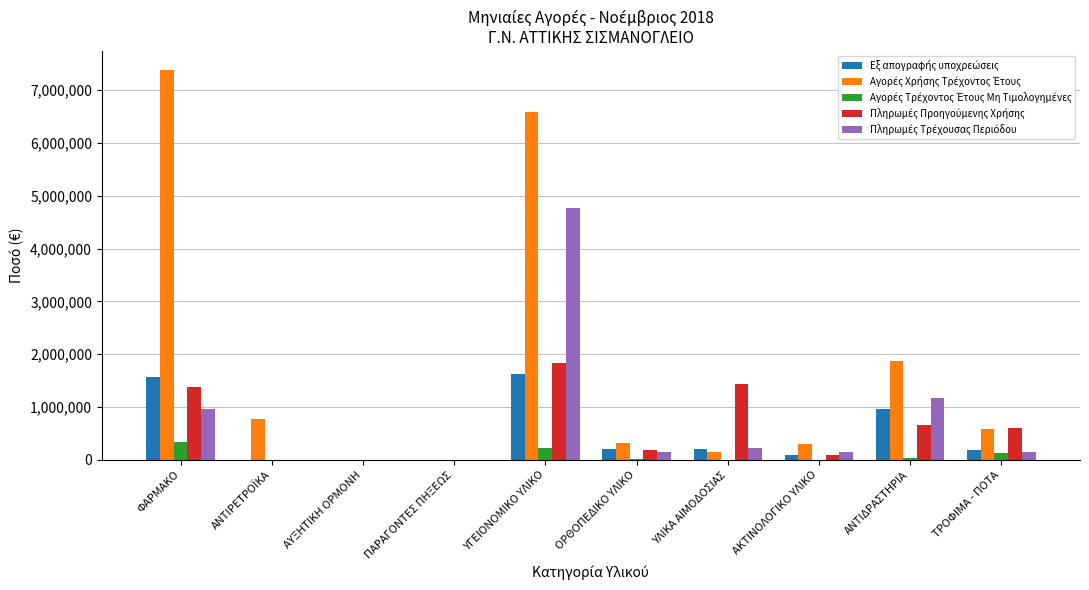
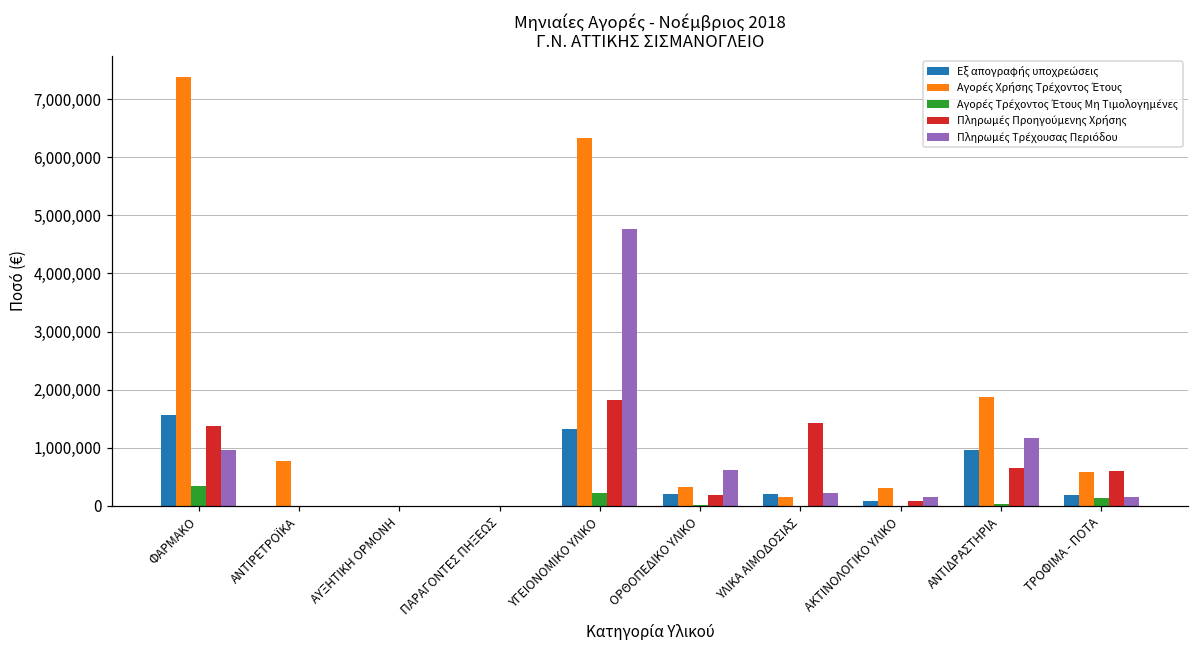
Εξ απογραφής υποχρεώσεις, ΥΓΕΙΟΝΟΜΙΚΟ ΥΛΙΚΟ: 1,600,000 -> 1,300,000
Αγορές Χρήσης Τρέχοντος Έτους, ΥΓΕΙΟΝΟΜΙΚΟ ΥΛΙΚΟ: 6,600,000 -> 6,300,000
Πληρωμές Τρέχουσας Περιόδου, ΟΡΘΟΠΕΔΙΚΟ ΥΛΙΚΟ: 200,000 -> 600,000
